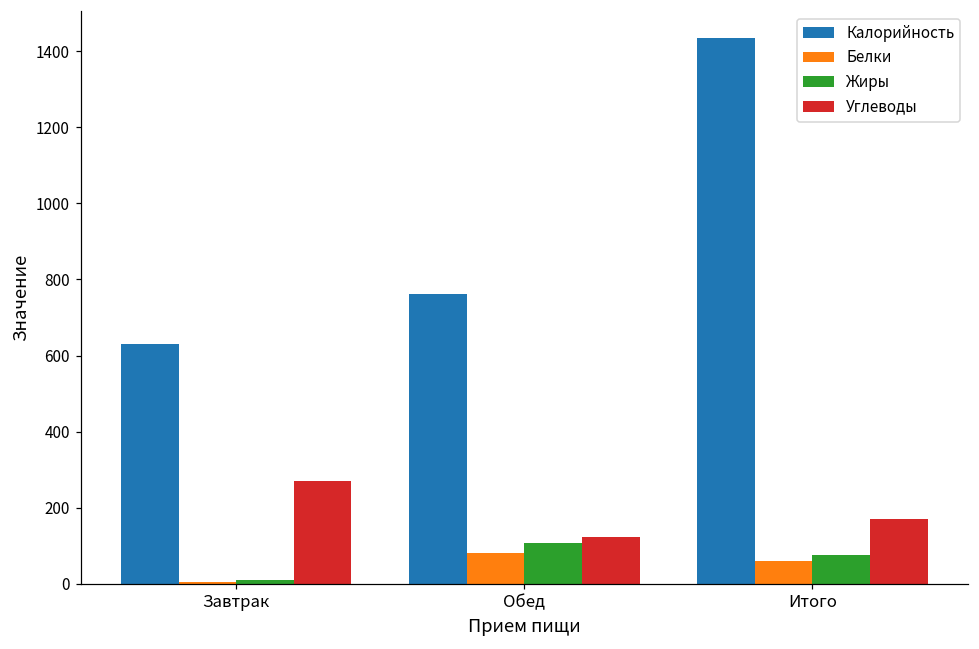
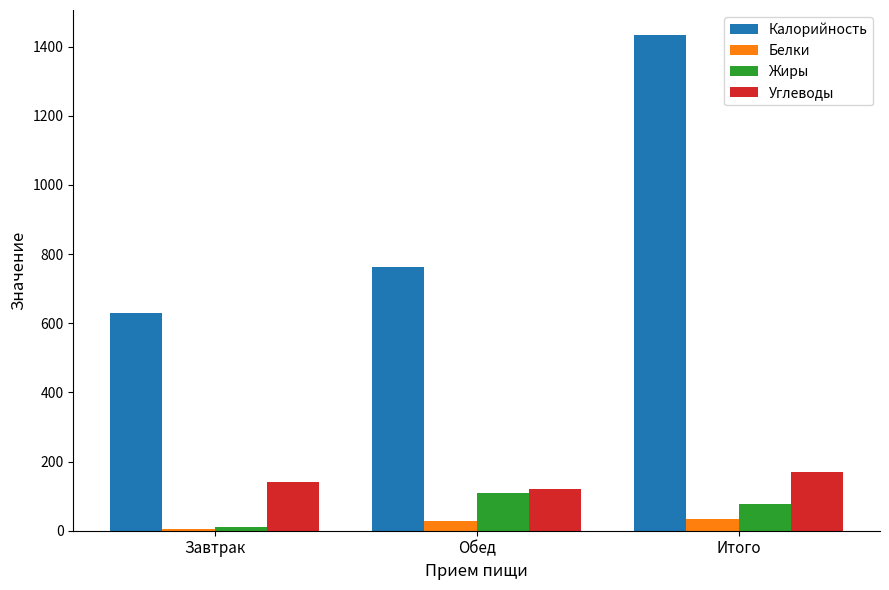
Углеводы, Завтрак: 270 -> 140
Белки, Обед: 80 -> 30
Белки, Итого: 60 -> 30
